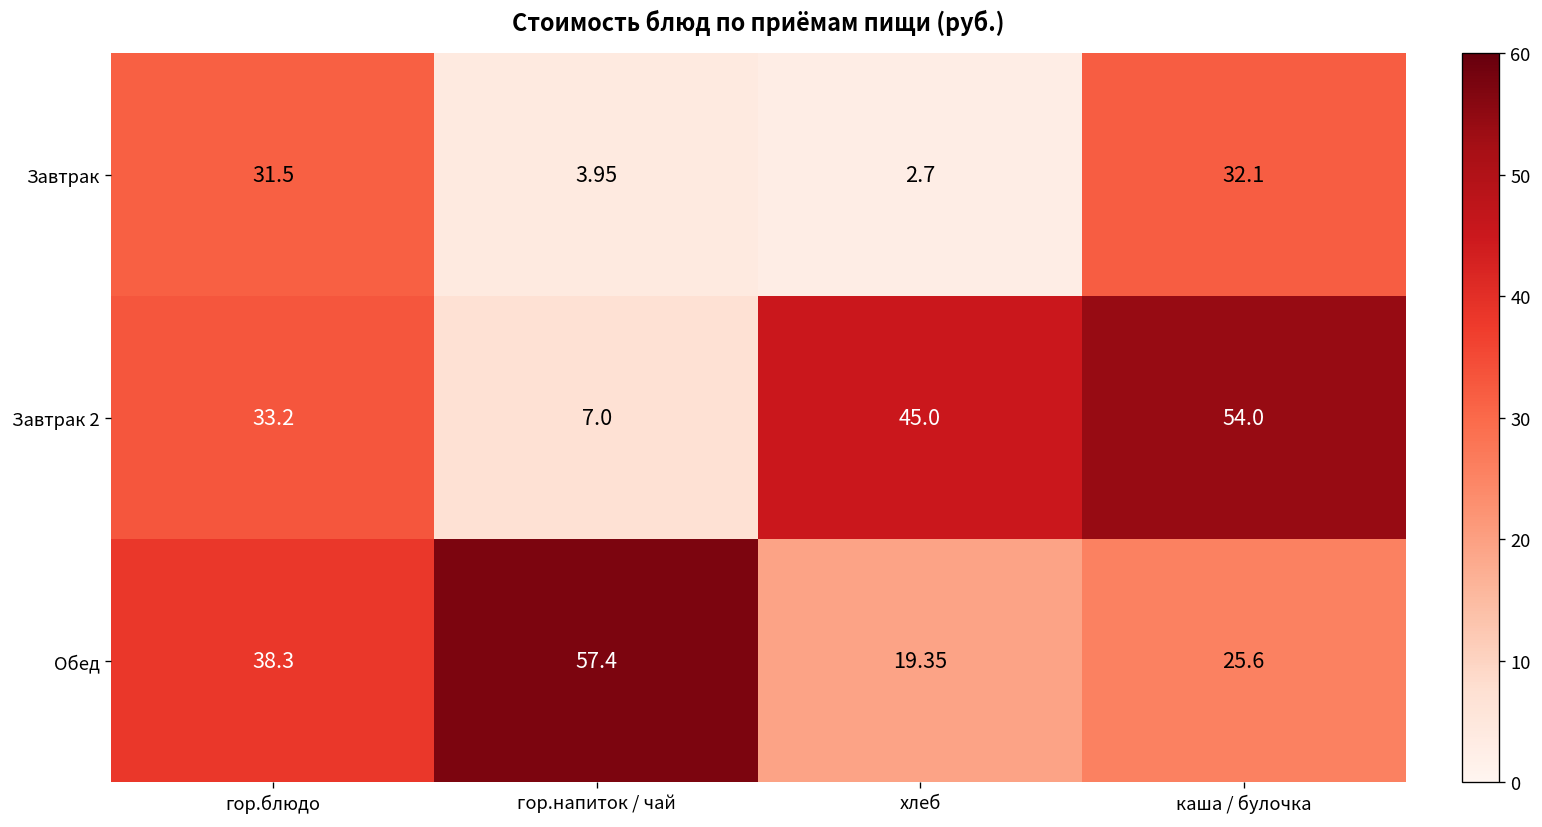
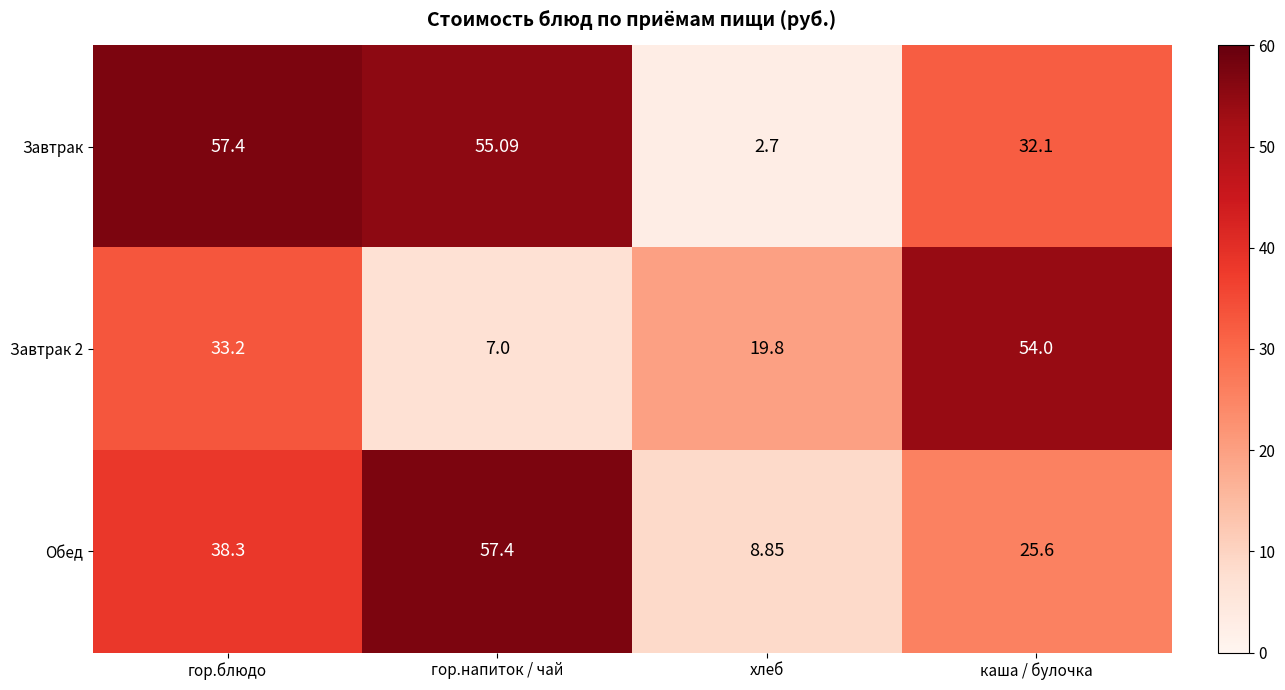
Завтрак, гор.блюдо: 31.5 -> 57.4
Завтрак, гор.напиток / чай: 3.95 -> 55.09
Завтрак 2, хлеб: 45.0 -> 19.8
Обед, хлеб: 19.35 -> 8.85
